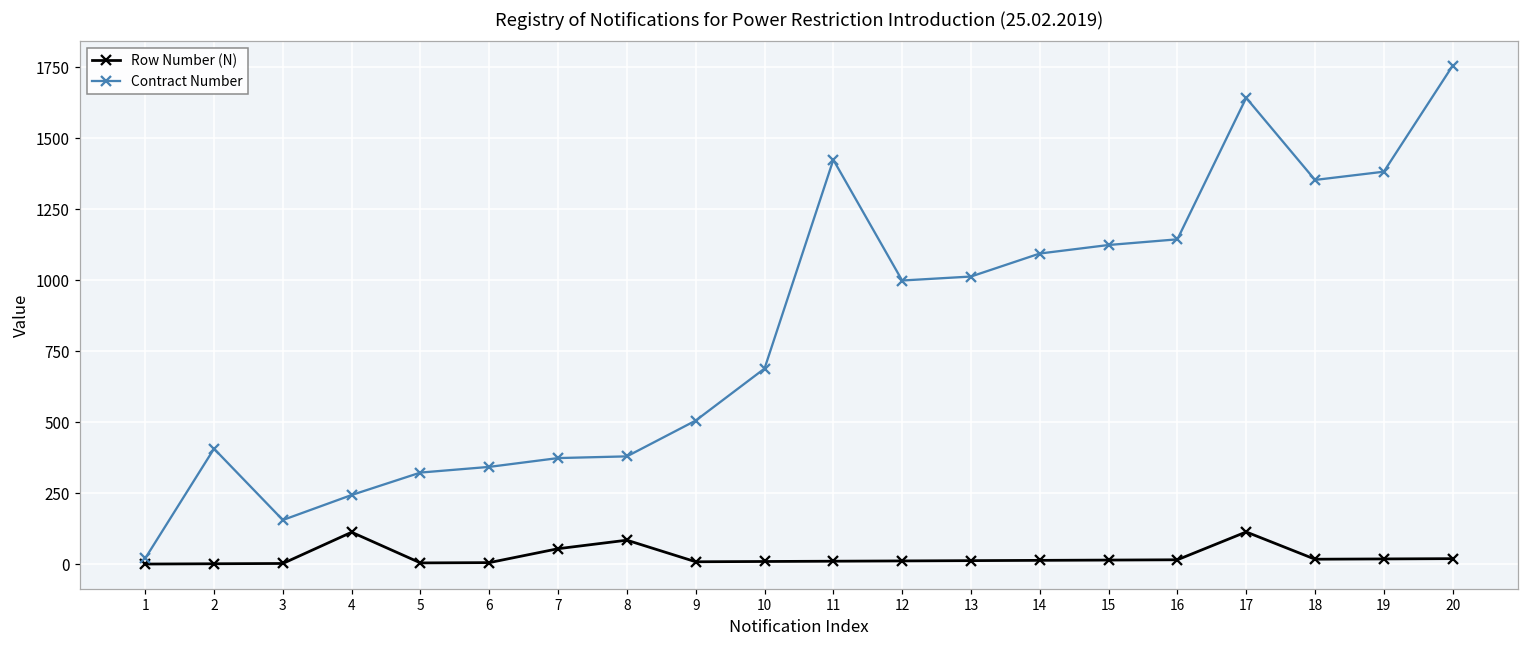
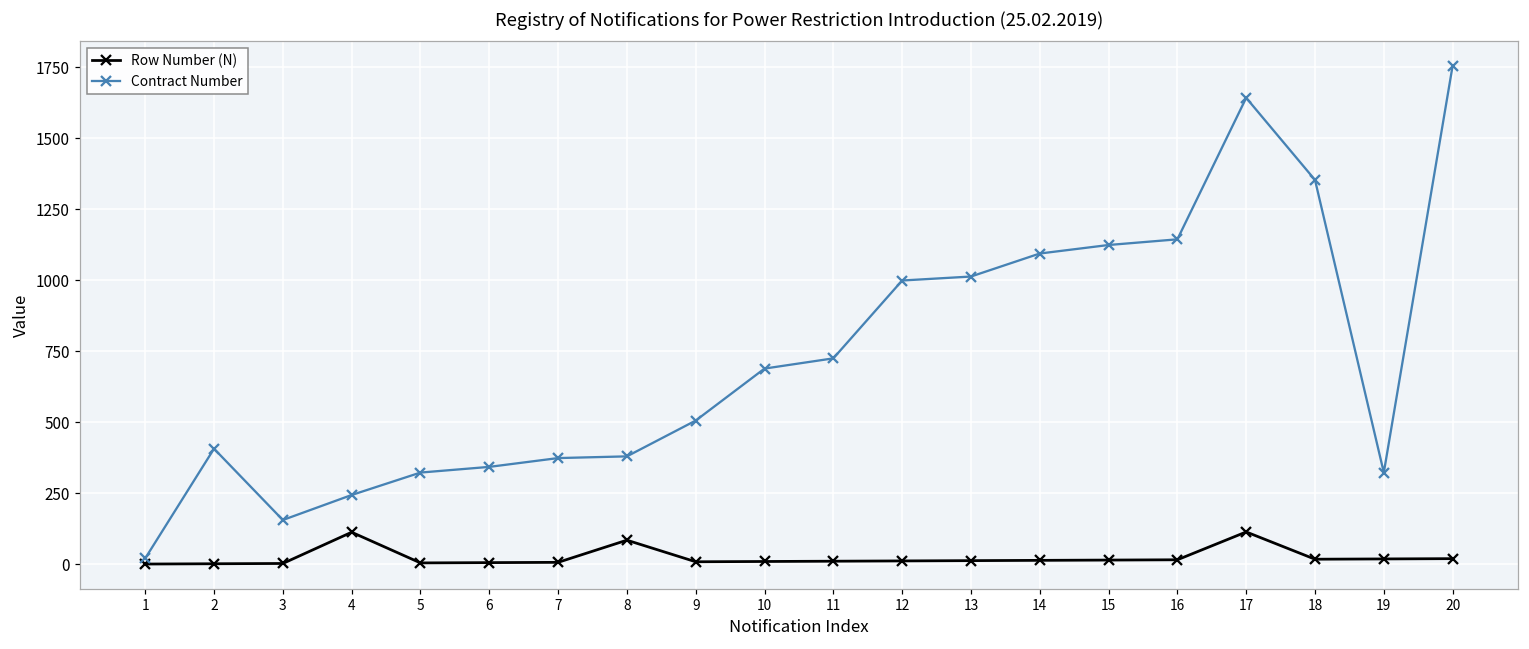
Row Number (N), 7: 60 -> 10
Contract Number, 11: 1420 -> 730
Contract Number, 19: 1380 -> 320
